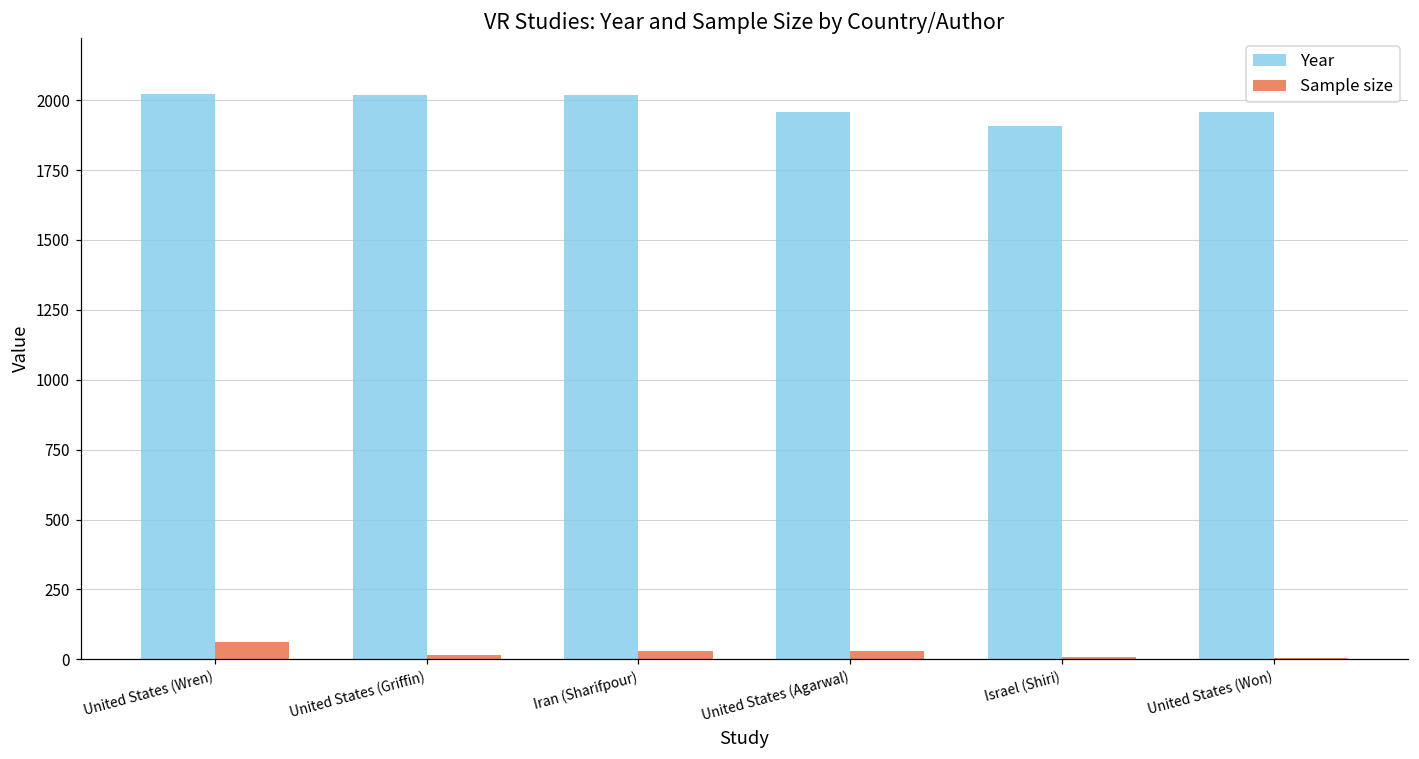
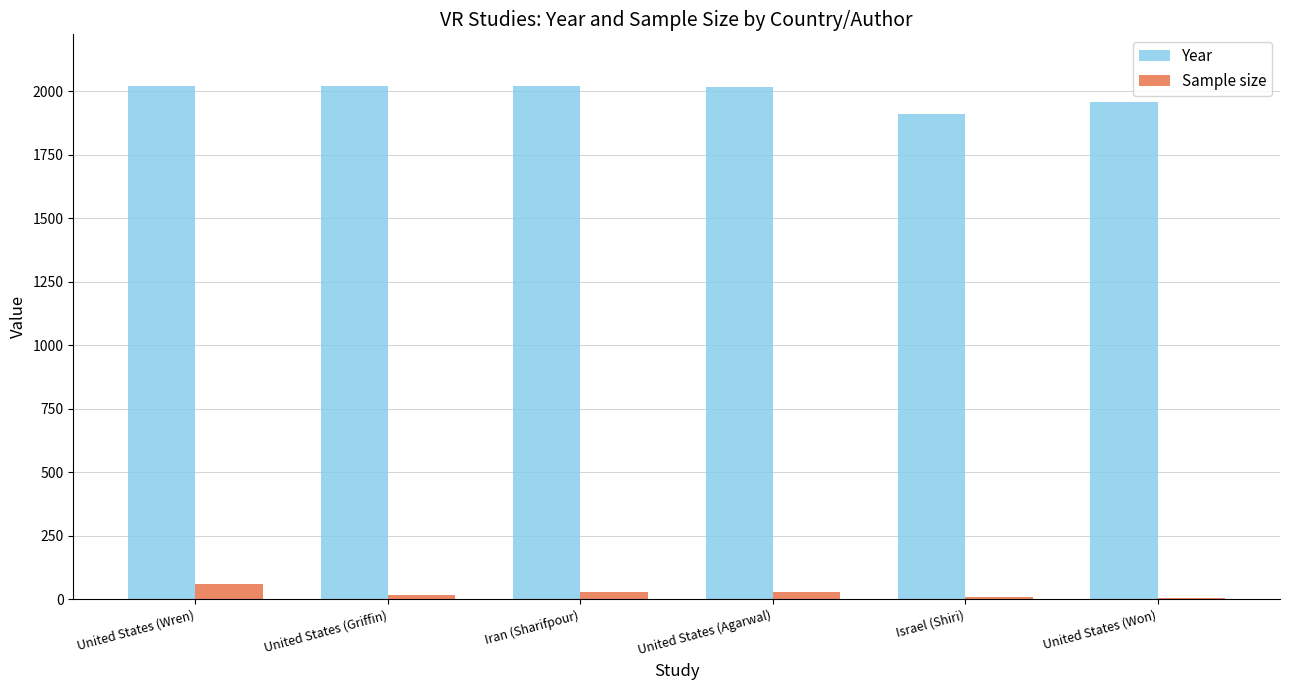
Year, United States (Agarwal): 1960 -> 2020
